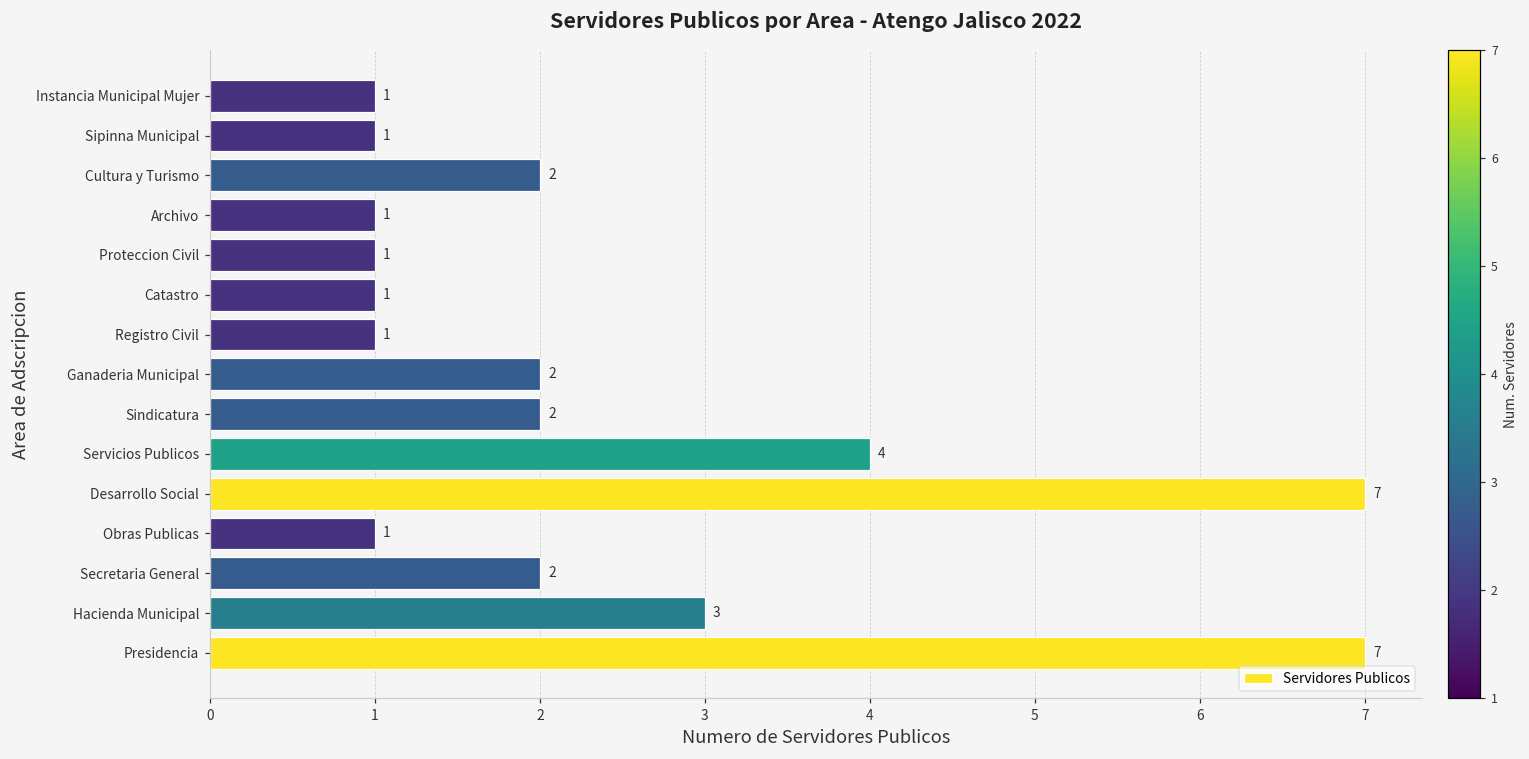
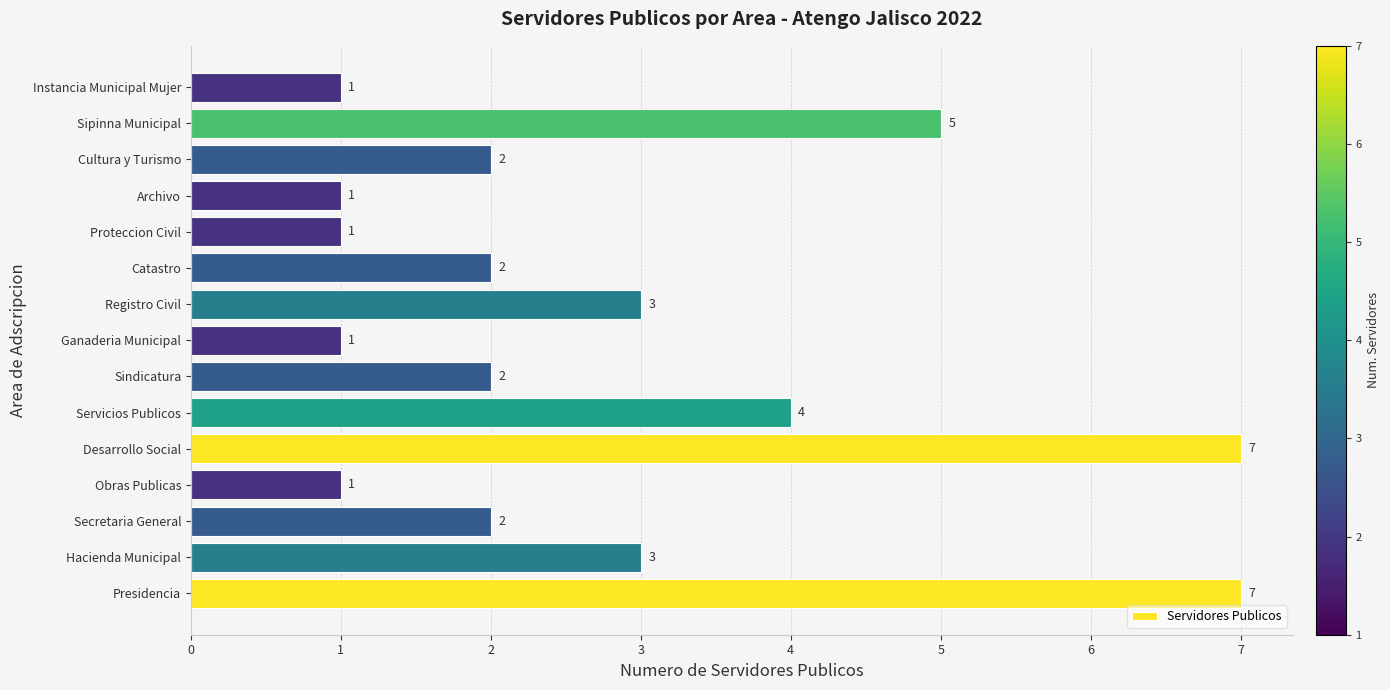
Sipinna Municipal: 1 -> 5
Catastro: 1 -> 2
Registro Civil: 1 -> 3
Ganaderia Municipal: 2 -> 1
